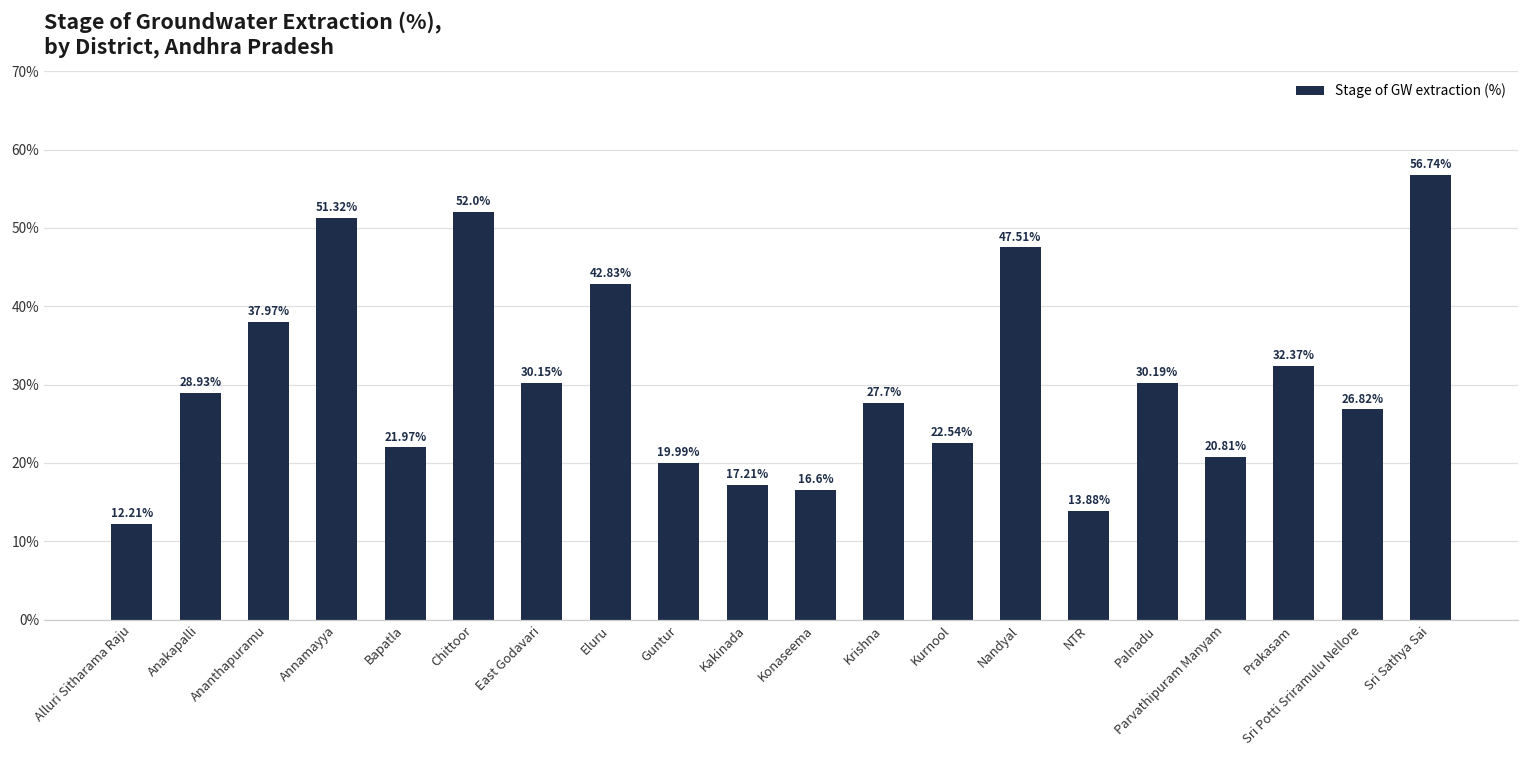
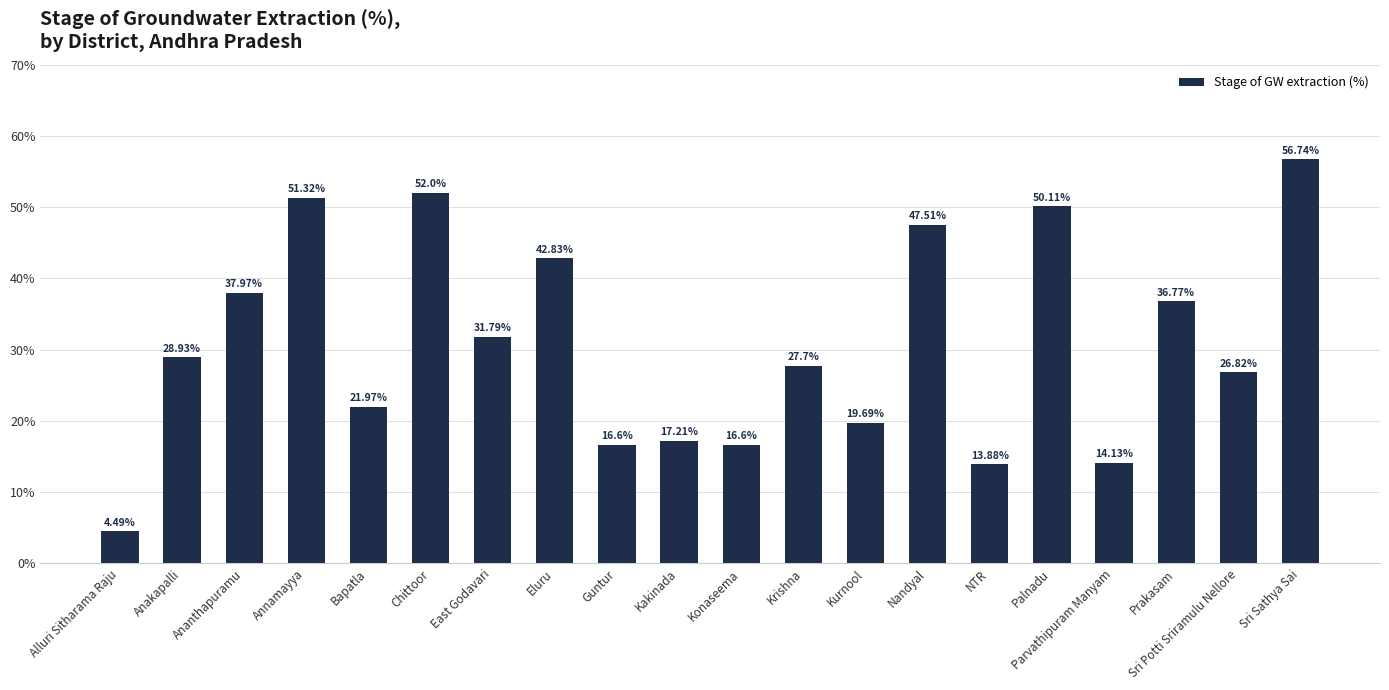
Alluri Sitharama Raju: 12.21% -> 4.49%
East Godavari: 30.15% -> 31.79%
Guntur: 19.99% -> 16.6%
Kurnool: 22.54% -> 19.69%
Palnadu: 30.19% -> 50.11%
Parvathipuram Manyam: 20.81% -> 14.13%
Prakasam: 32.37% -> 36.77%
